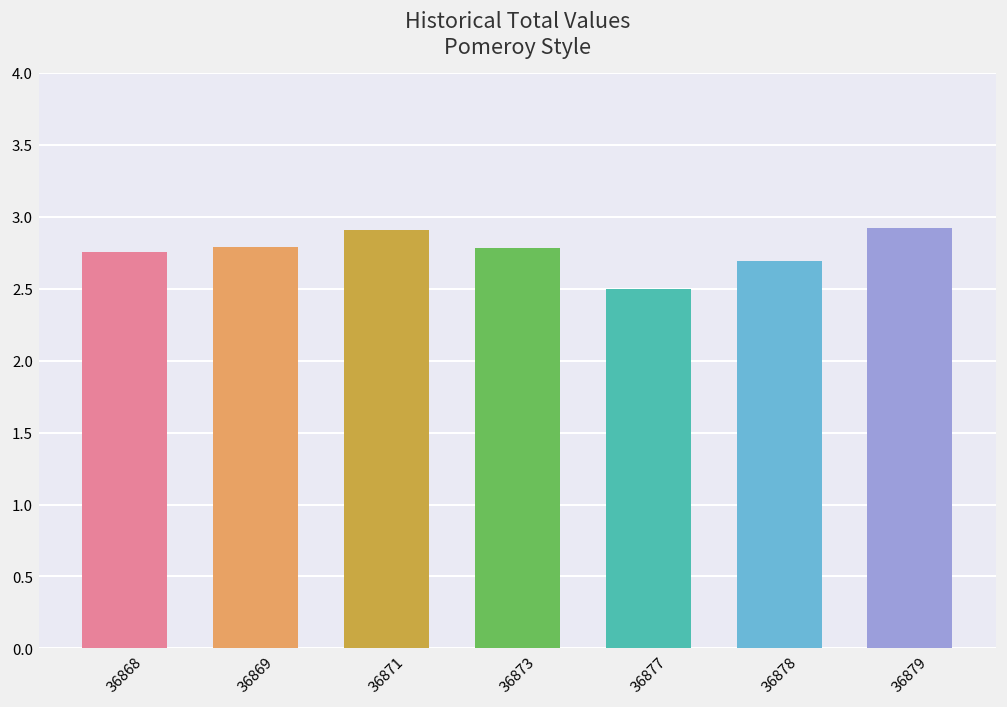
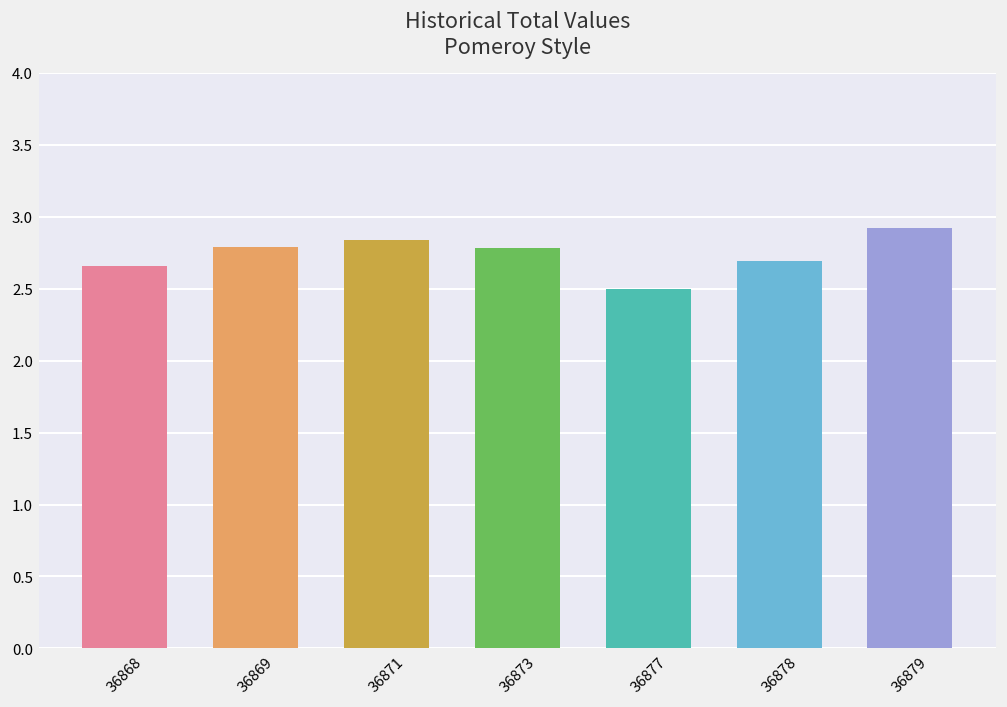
36868: 2.76 -> 2.66
36871: 2.91 -> 2.84
